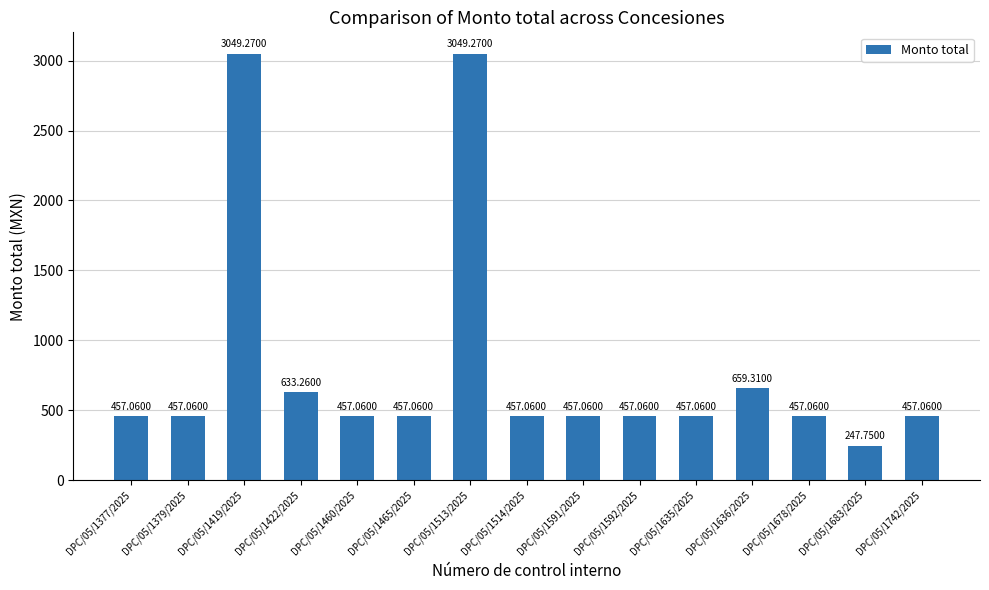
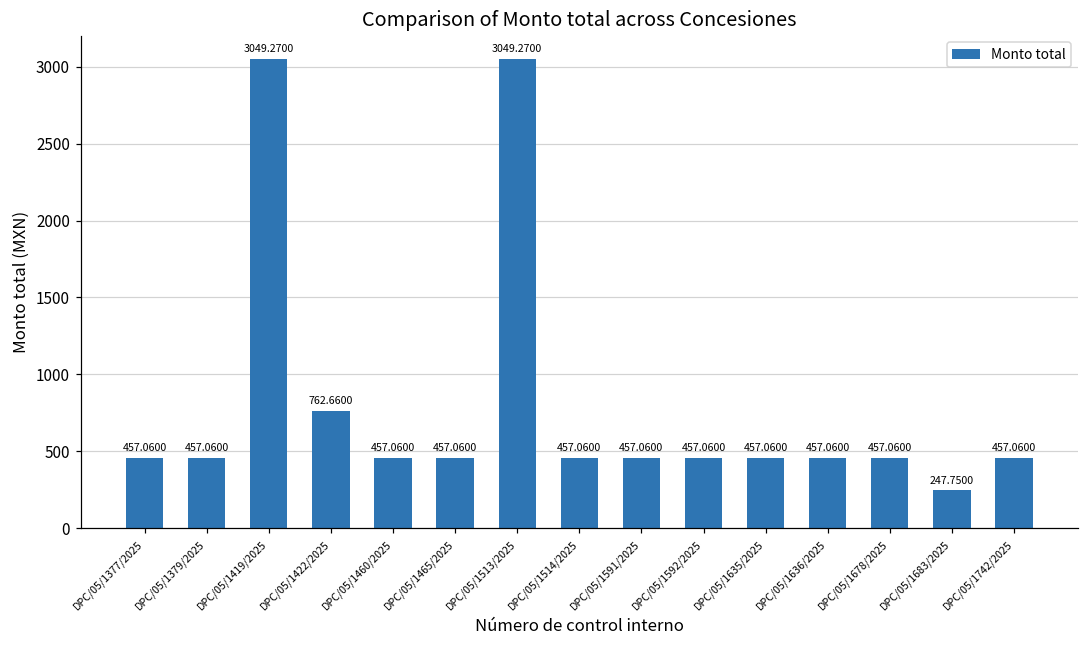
DPC/05/1422/2025: 633.2600 -> 762.6600
DPC/05/1636/2025: 659.3100 -> 457.0600
